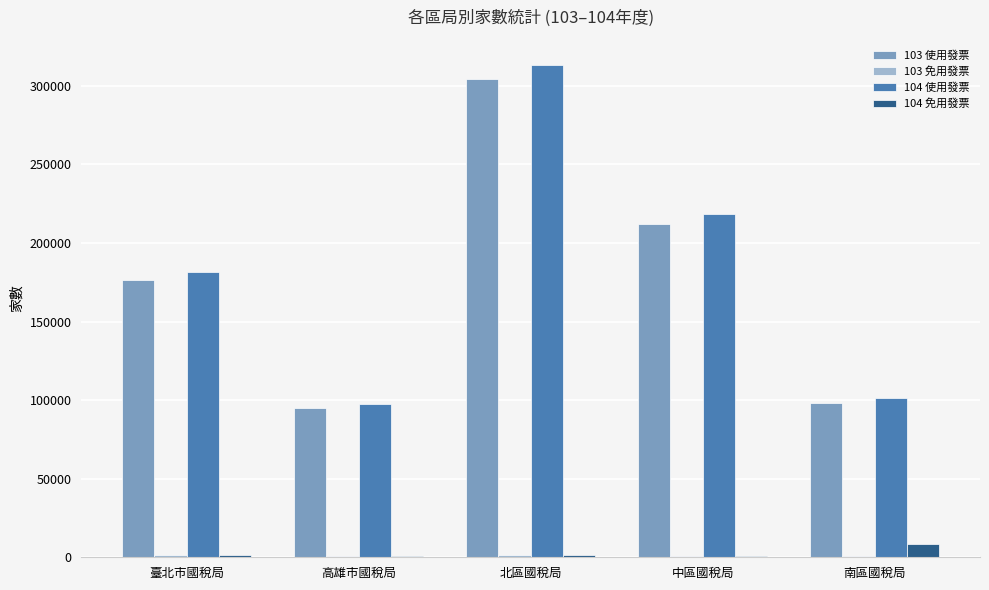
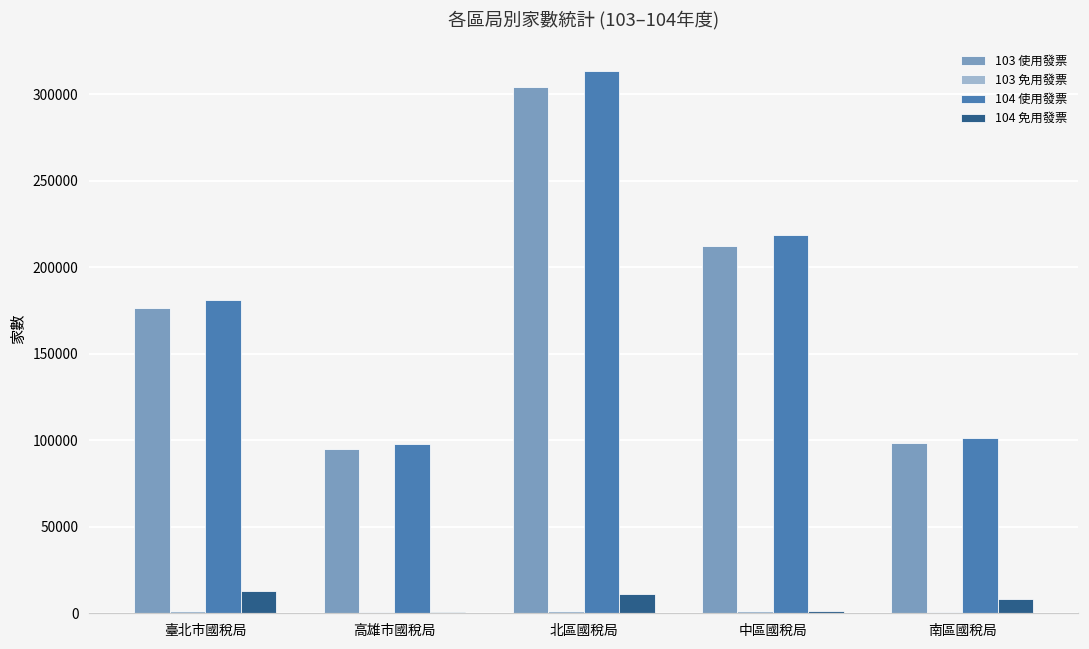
104 免用發票, 臺北市國稅局: 1000 -> 13000
104 免用發票, 北區國稅局: 1000 -> 11000
